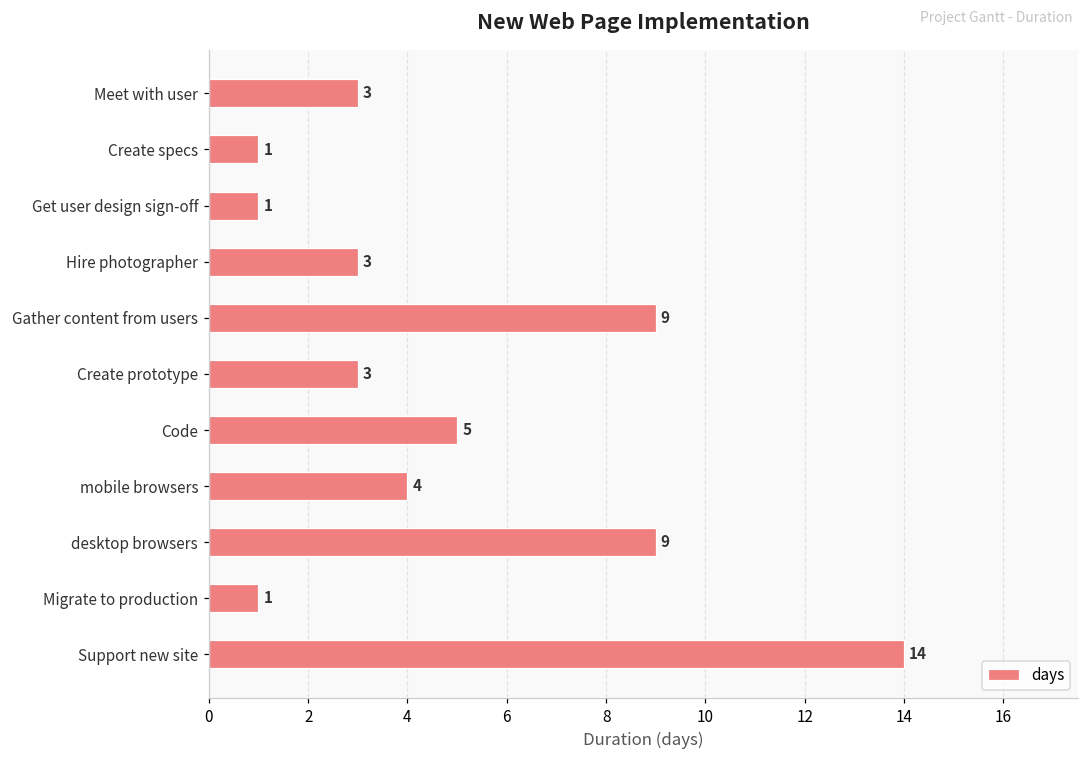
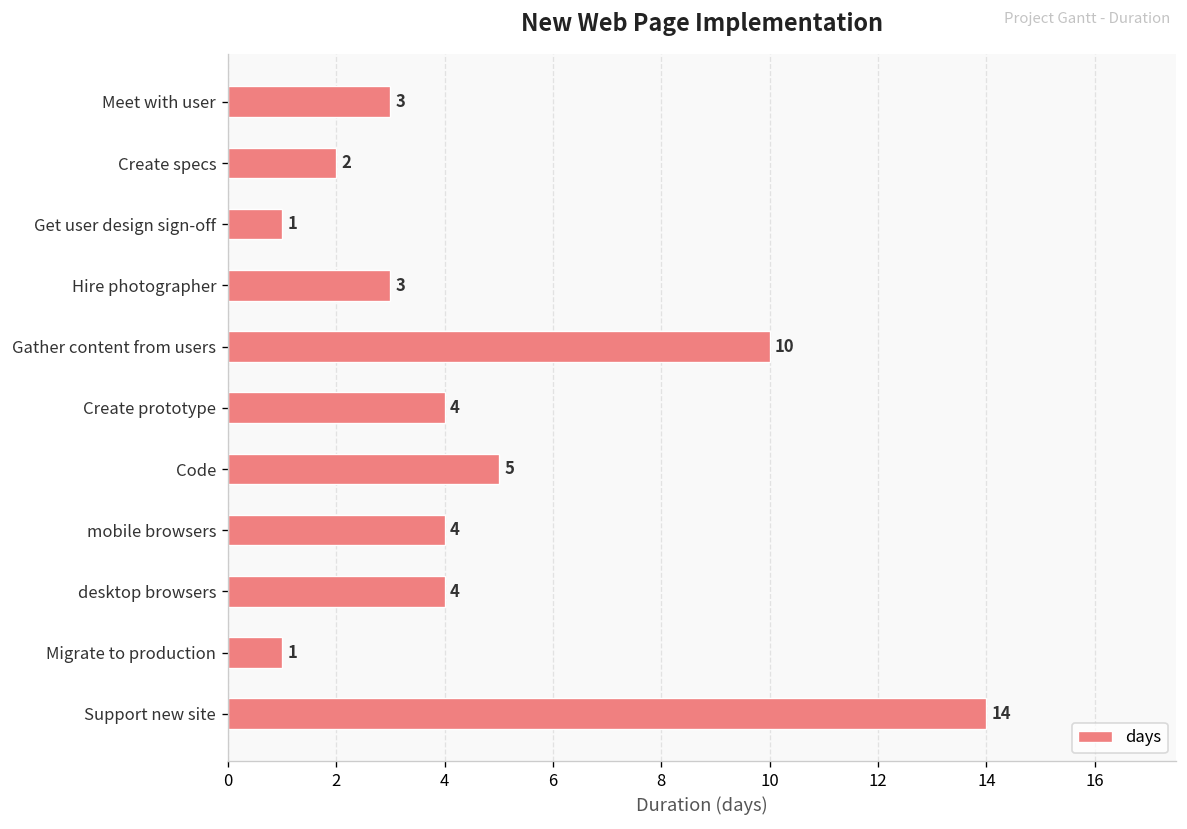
Create specs: 1 -> 2
Gather content from users: 9 -> 10
Create prototype: 3 -> 4
desktop browsers: 9 -> 4
